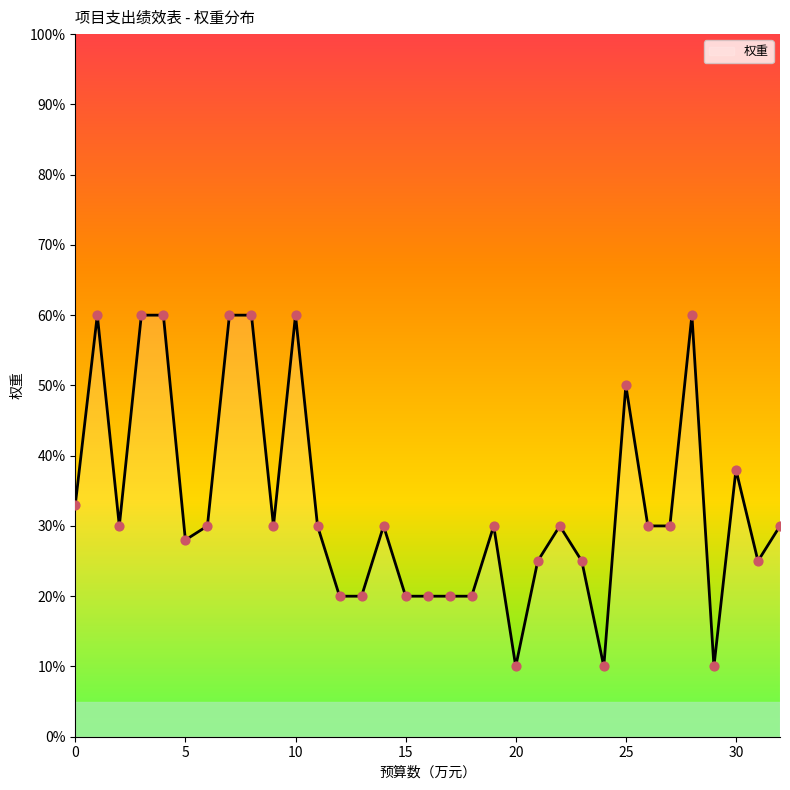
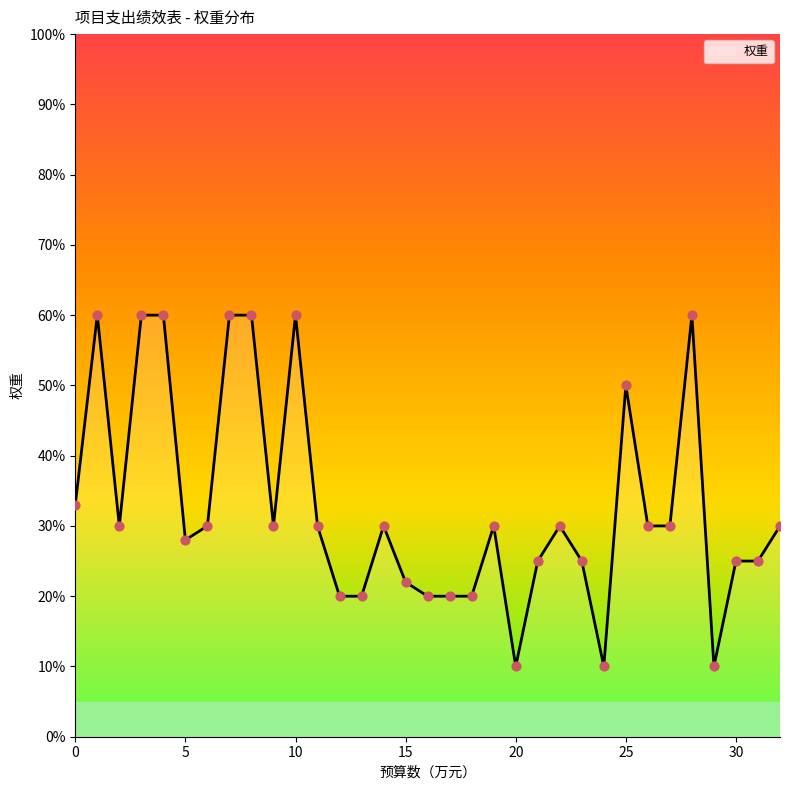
15: 20% -> 22%
30: 38% -> 25%
